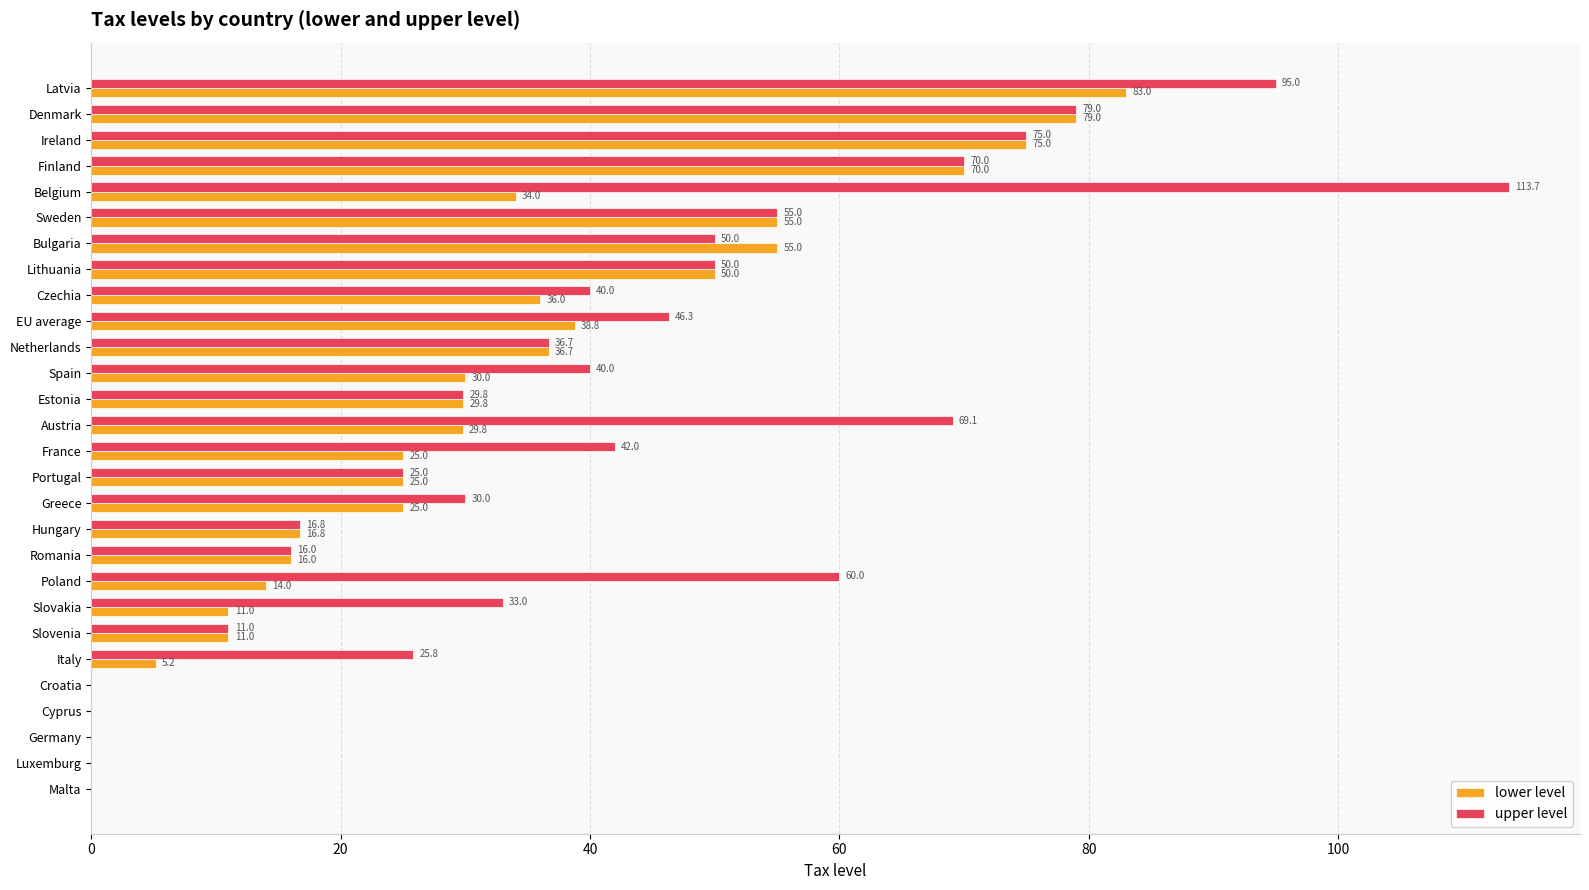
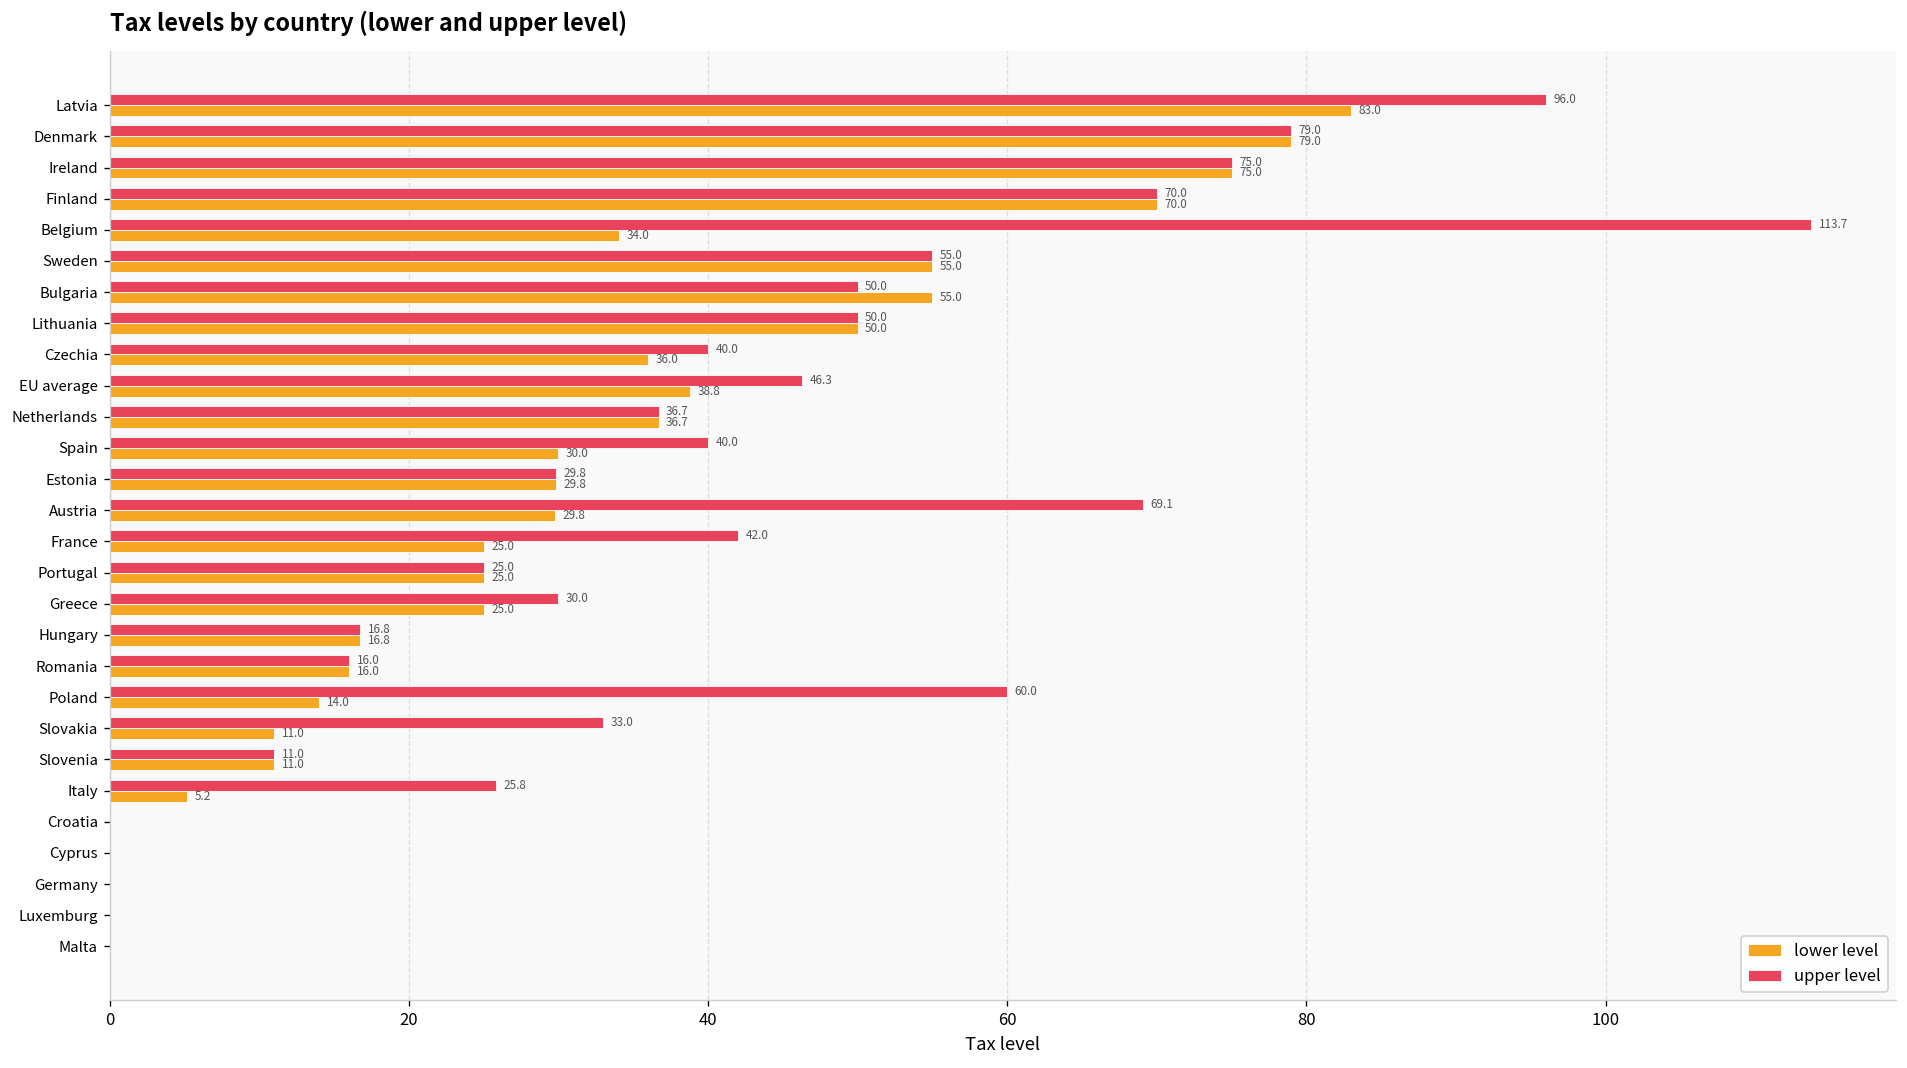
upper level, Latvia: 95.0 -> 96.0
